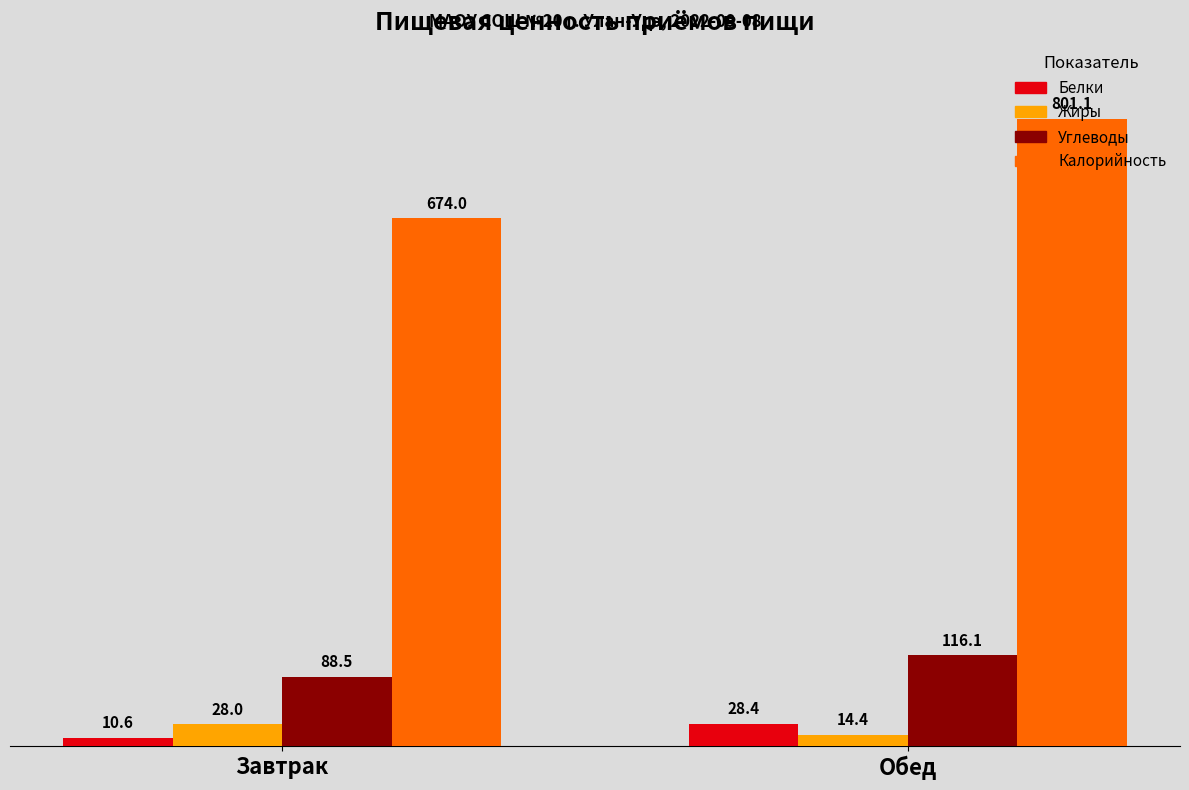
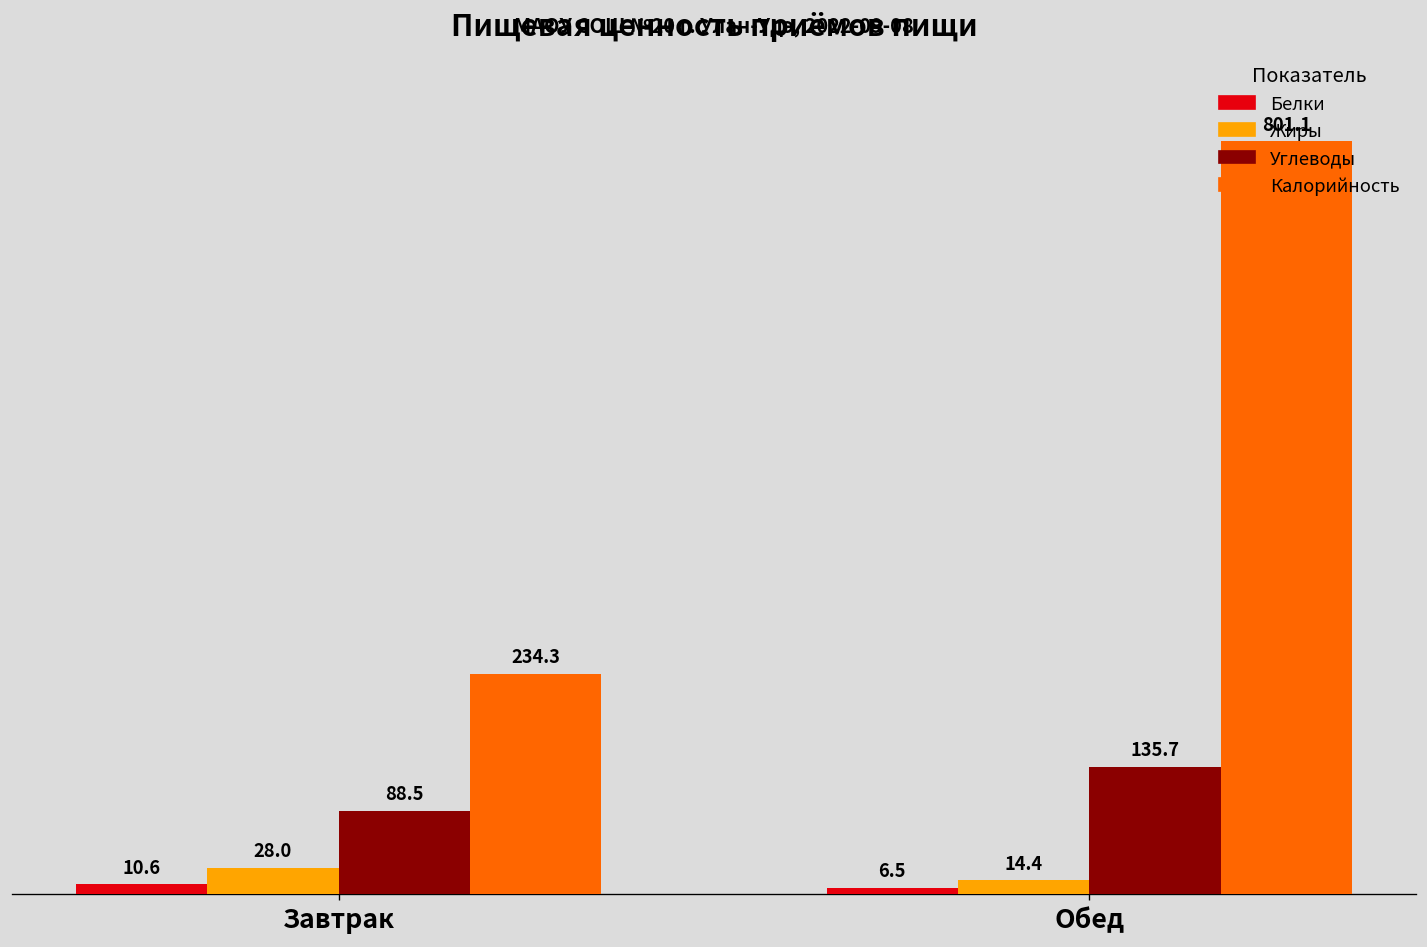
Калорийность, Завтрак: 674.0 -> 234.3
Белки, Обед: 28.4 -> 6.5
Углеводы, Обед: 116.1 -> 135.7
